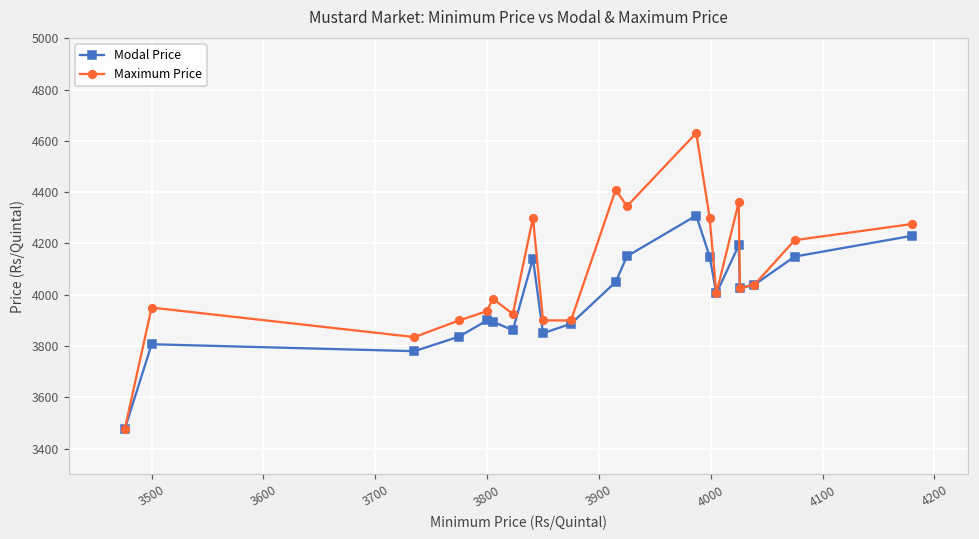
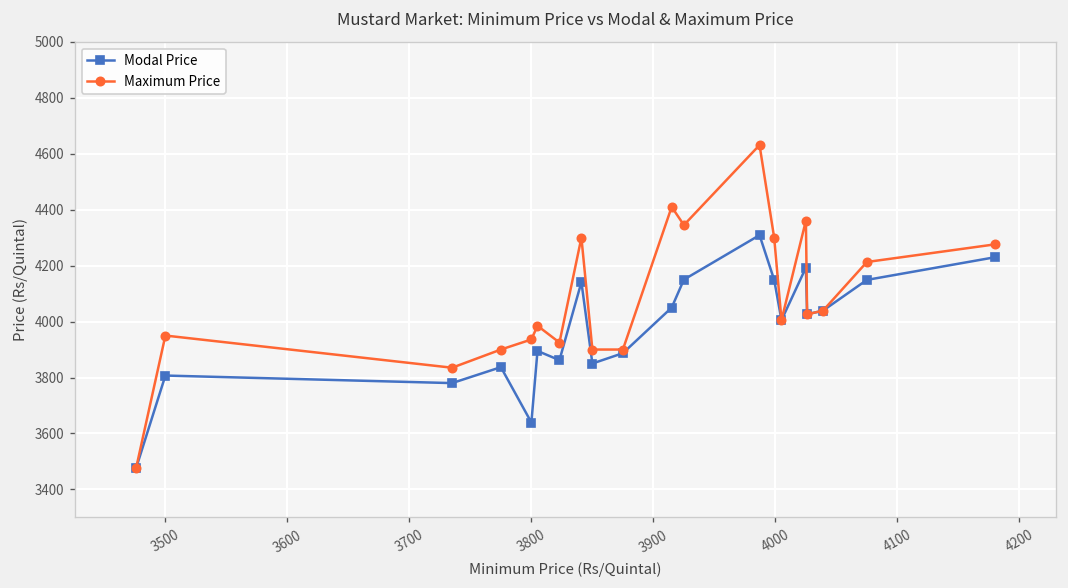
Modal Price, 3800: 3900 -> 3640
